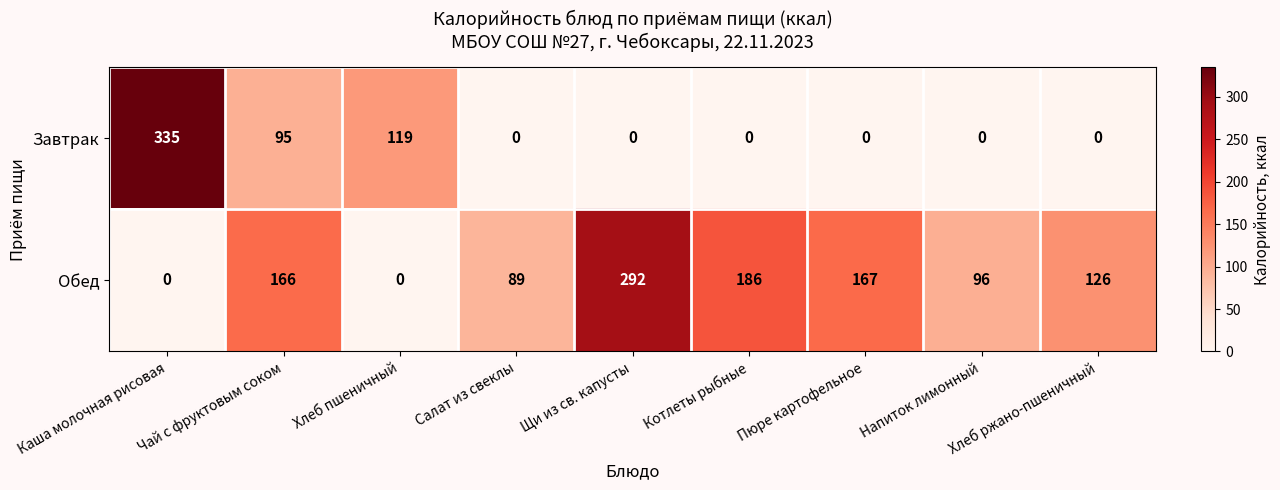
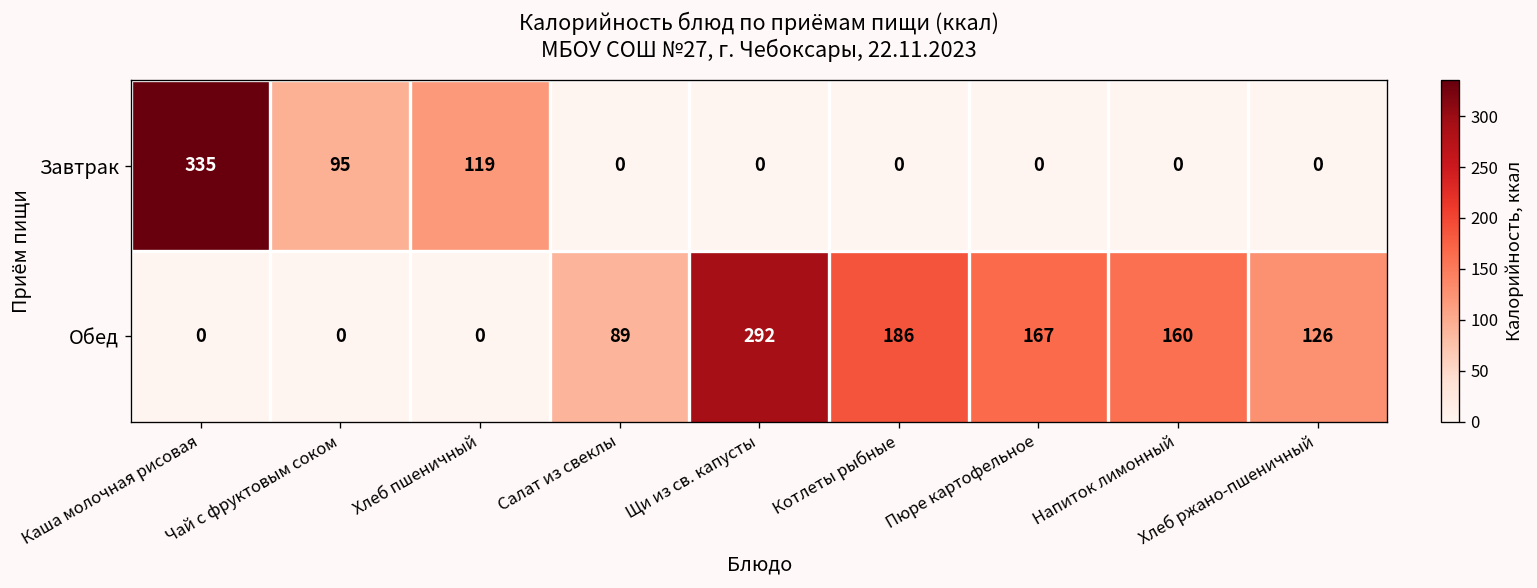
Обед, Чай с фруктовым соком: 166 -> 0
Обед, Напиток лимонный: 96 -> 160
